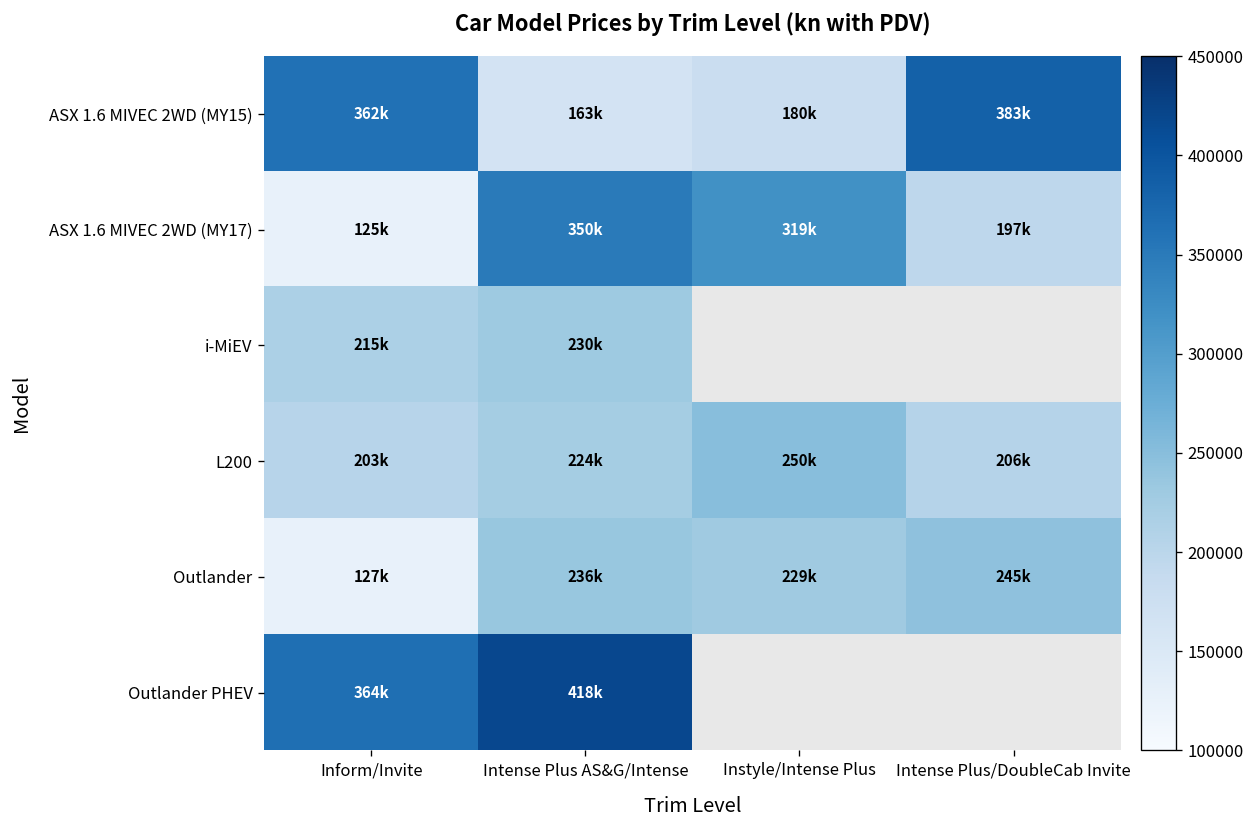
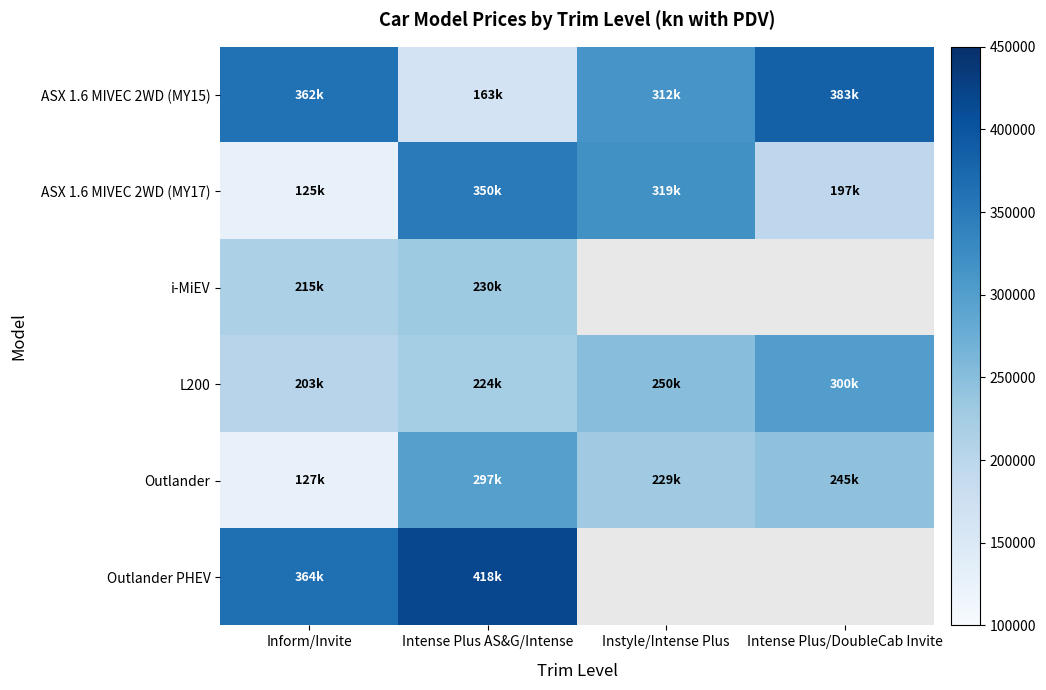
ASX 1.6 MIVEC 2WD (MY15), Instyle/Intense Plus: 180k -> 312k
L200, Intense Plus/DoubleCab Invite: 206k -> 300k
Outlander, Intense Plus AS&G/Intense: 236k -> 297k
